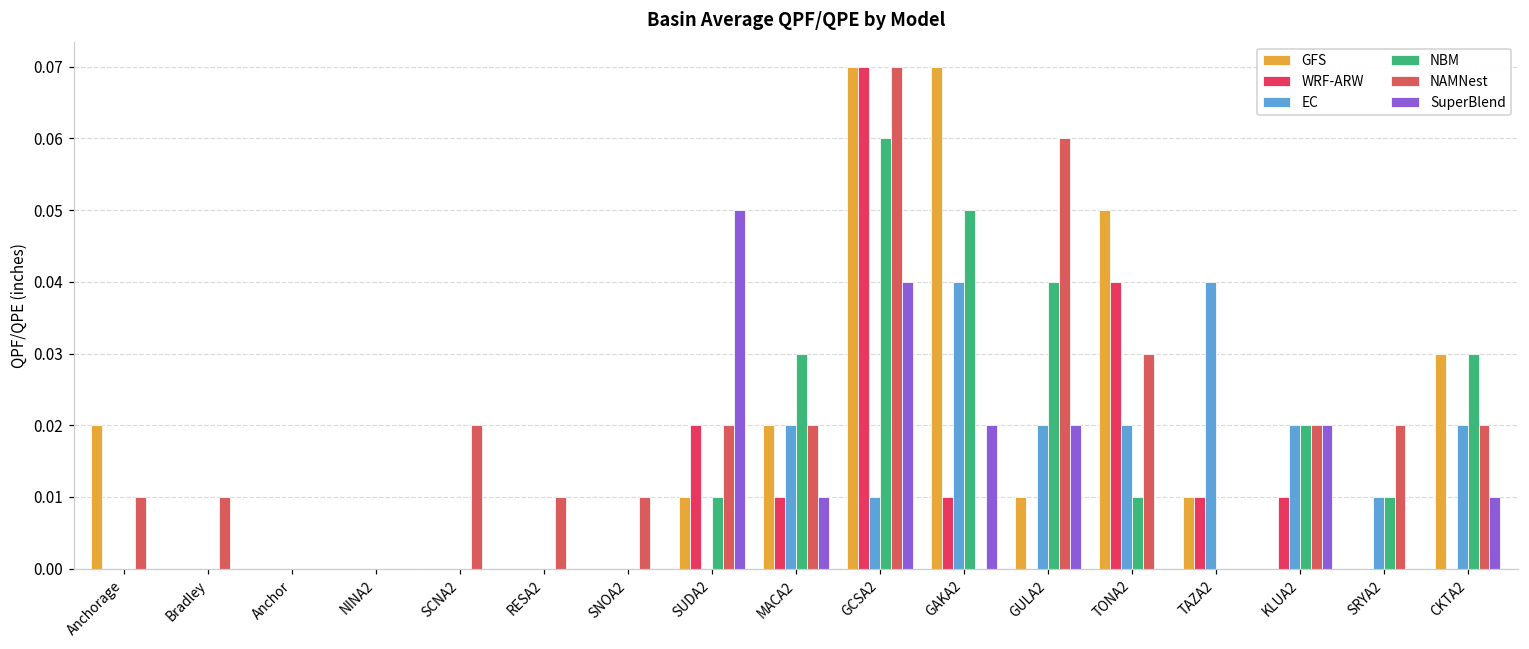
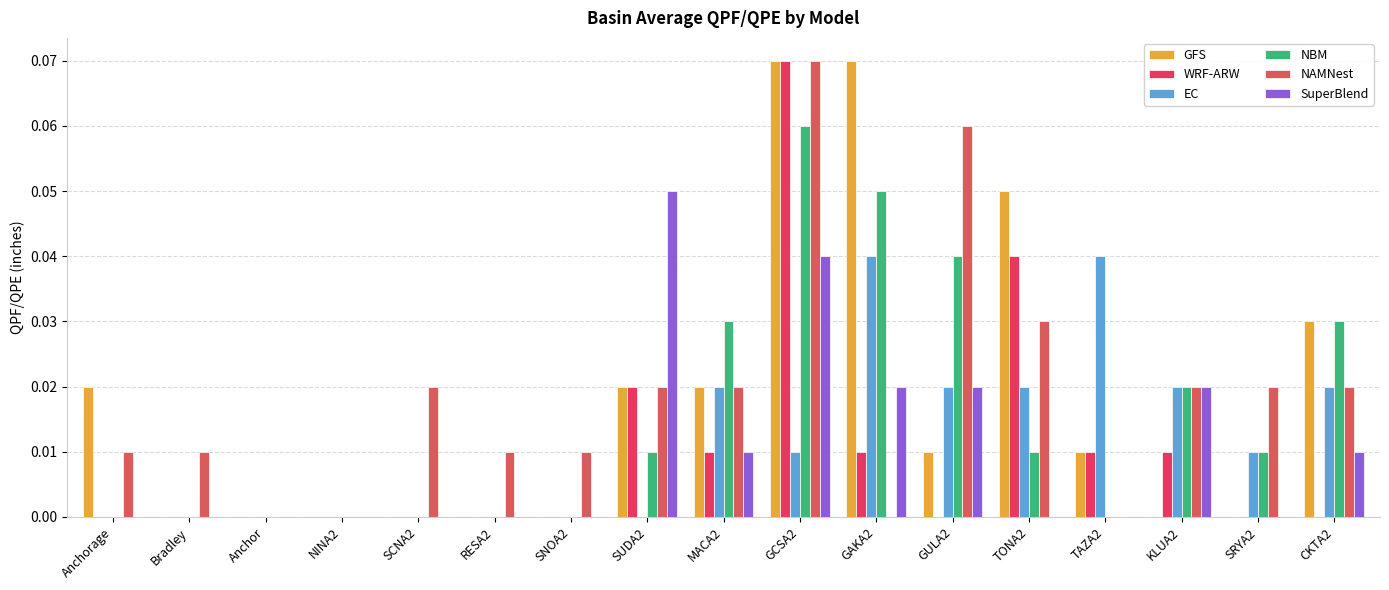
GFS, SUDA2: 0.01 -> 0.02
